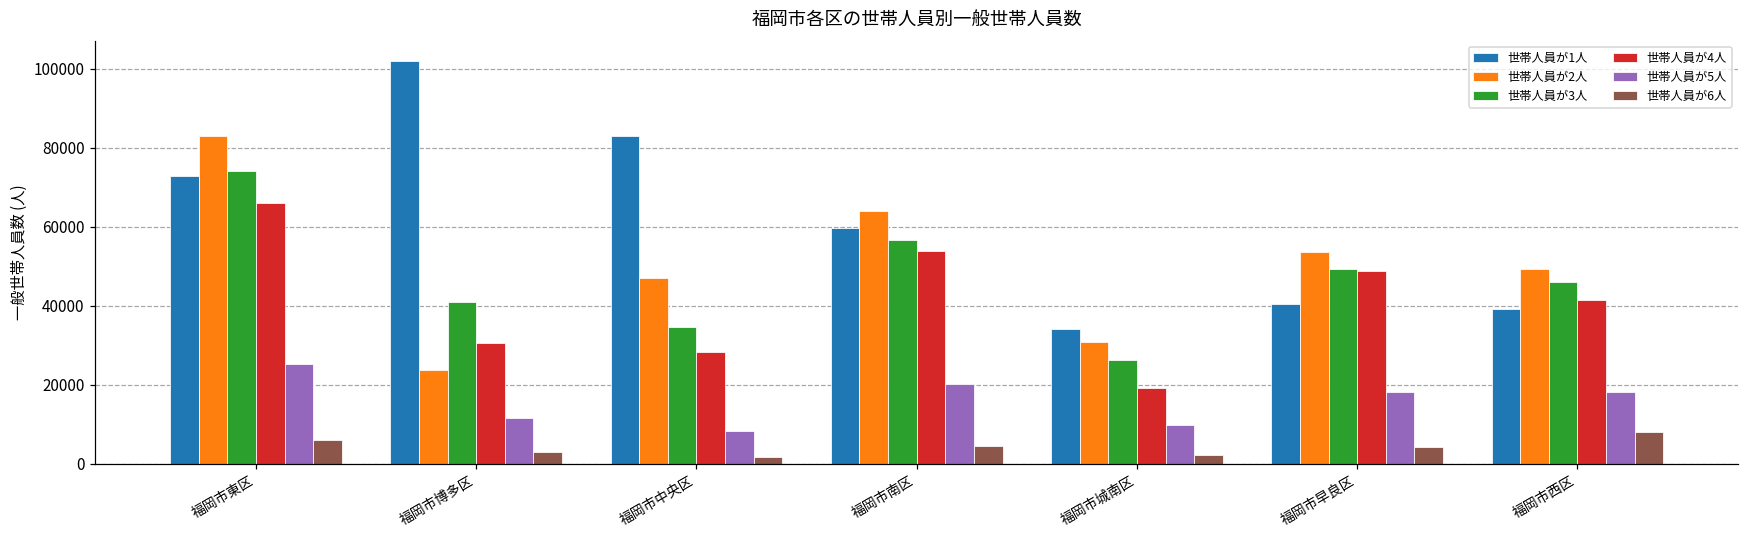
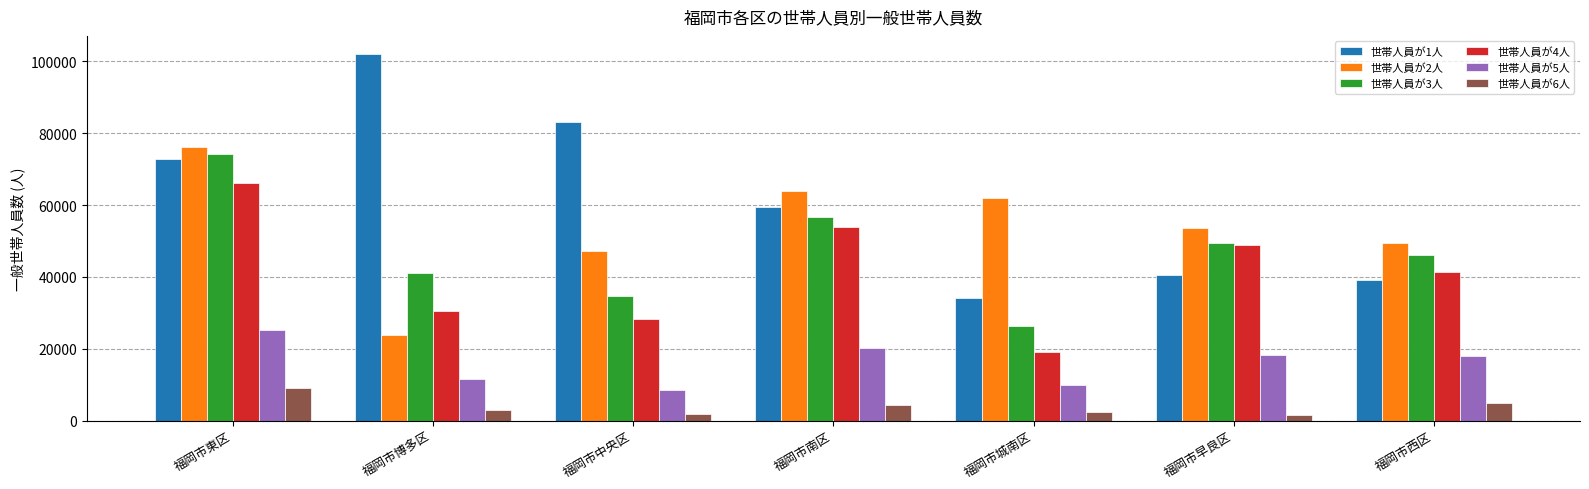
世帯人員が2人, 福岡市東区: 83000 -> 76000
世帯人員が6人, 福岡市東区: 6000 -> 9000
世帯人員が2人, 福岡市城南区: 31000 -> 62000
世帯人員が6人, 福岡市早良区: 4000 -> 2000
世帯人員が6人, 福岡市西区: 8000 -> 5000
